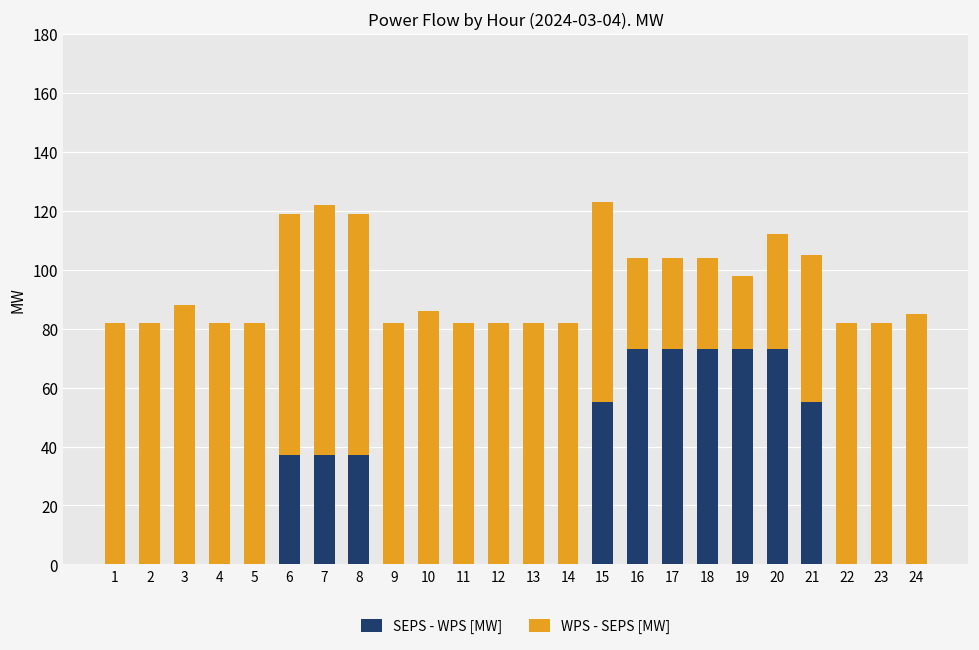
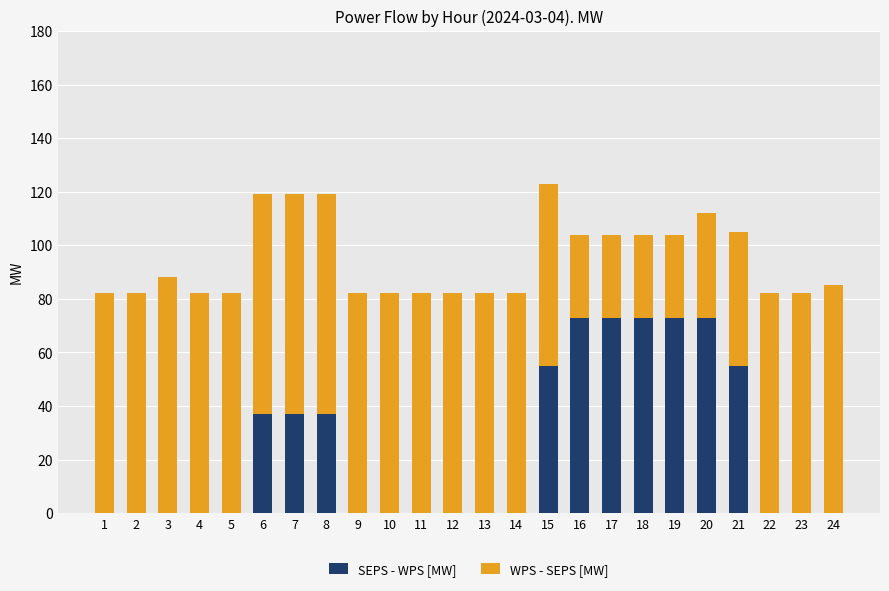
WPS - SEPS [MW], 7: 85 -> 82
WPS - SEPS [MW], 10: 86 -> 82
WPS - SEPS [MW], 19: 25 -> 31
